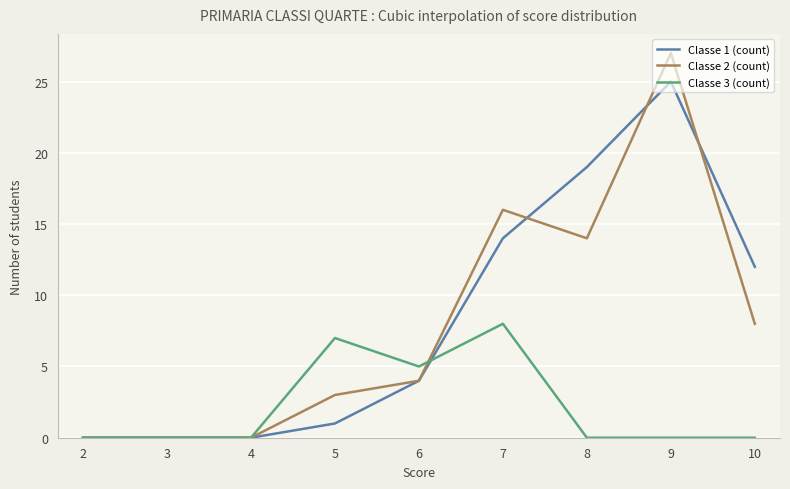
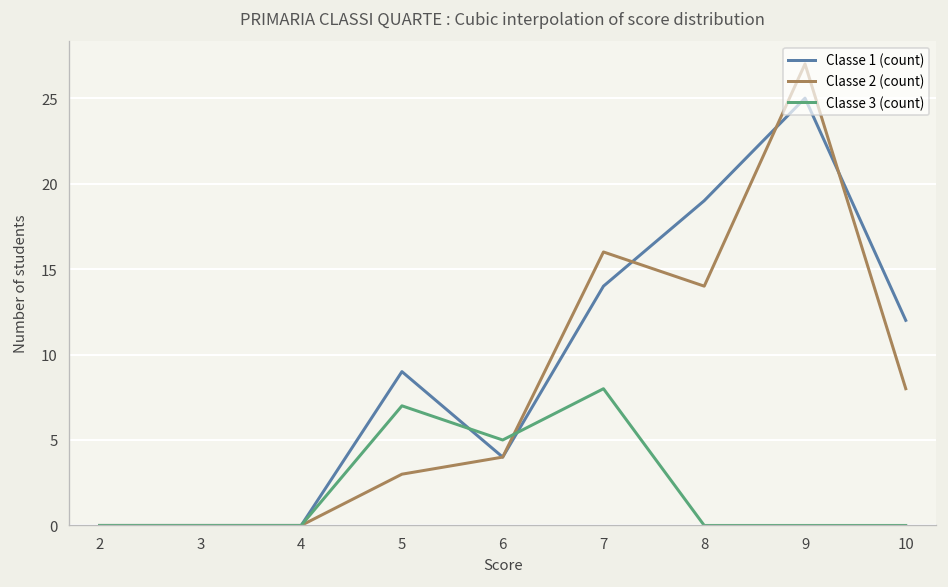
Classe 1 (count), 5: 1 -> 9
